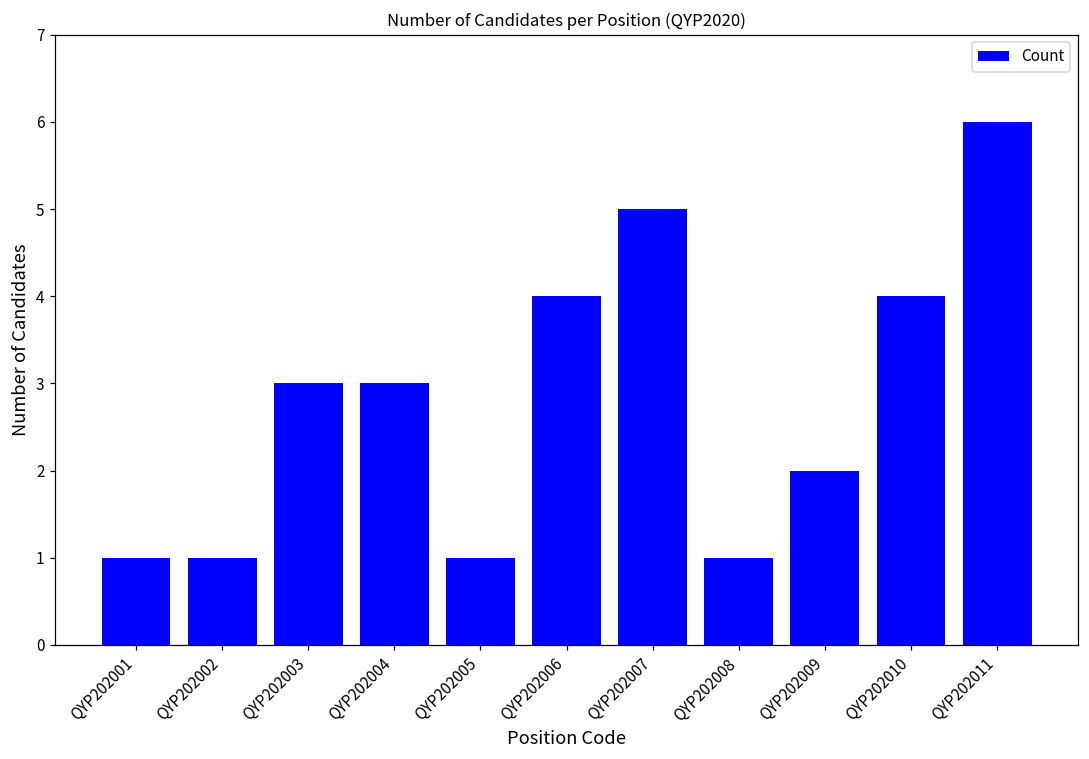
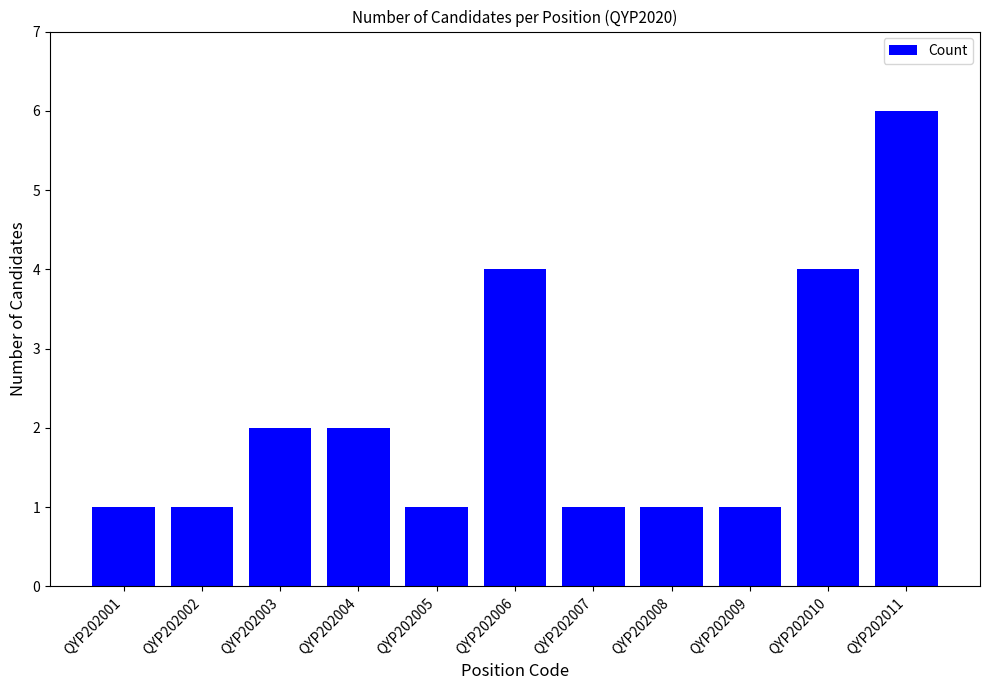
QYP202003: 3 -> 2
QYP202004: 3 -> 2
QYP202007: 5 -> 1
QYP202009: 2 -> 1
